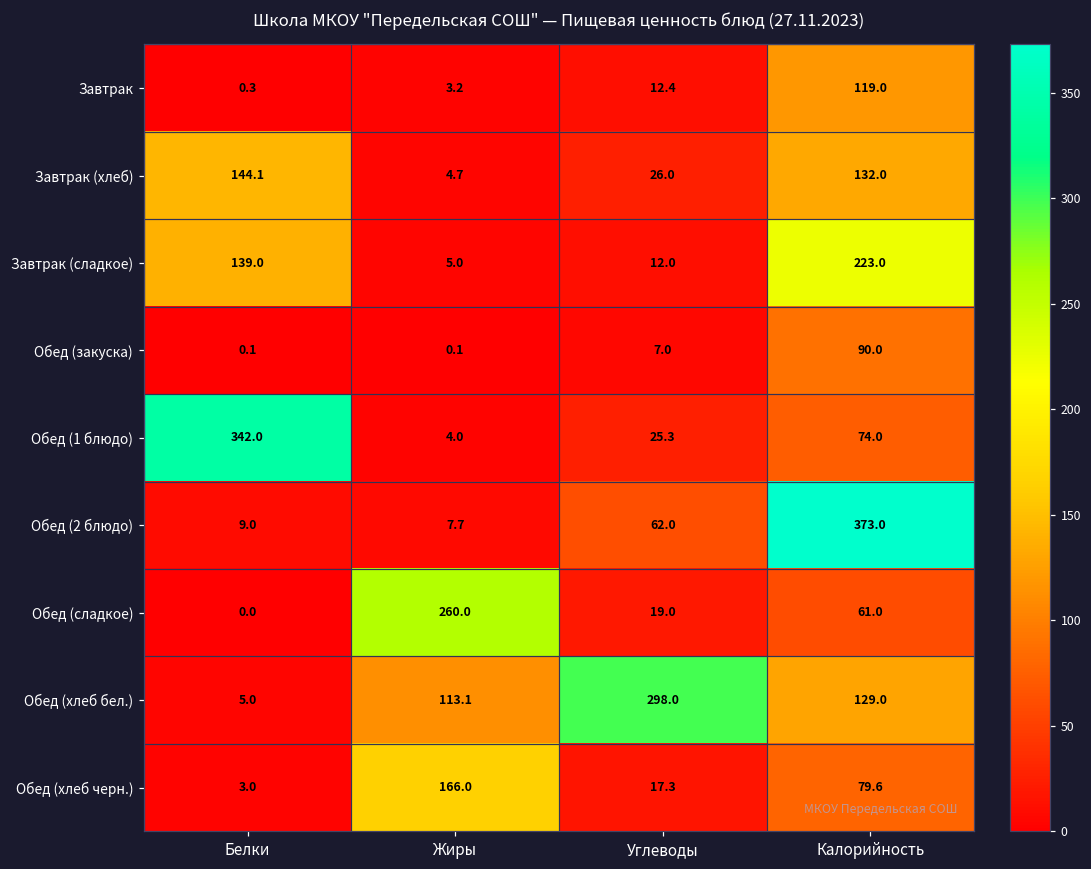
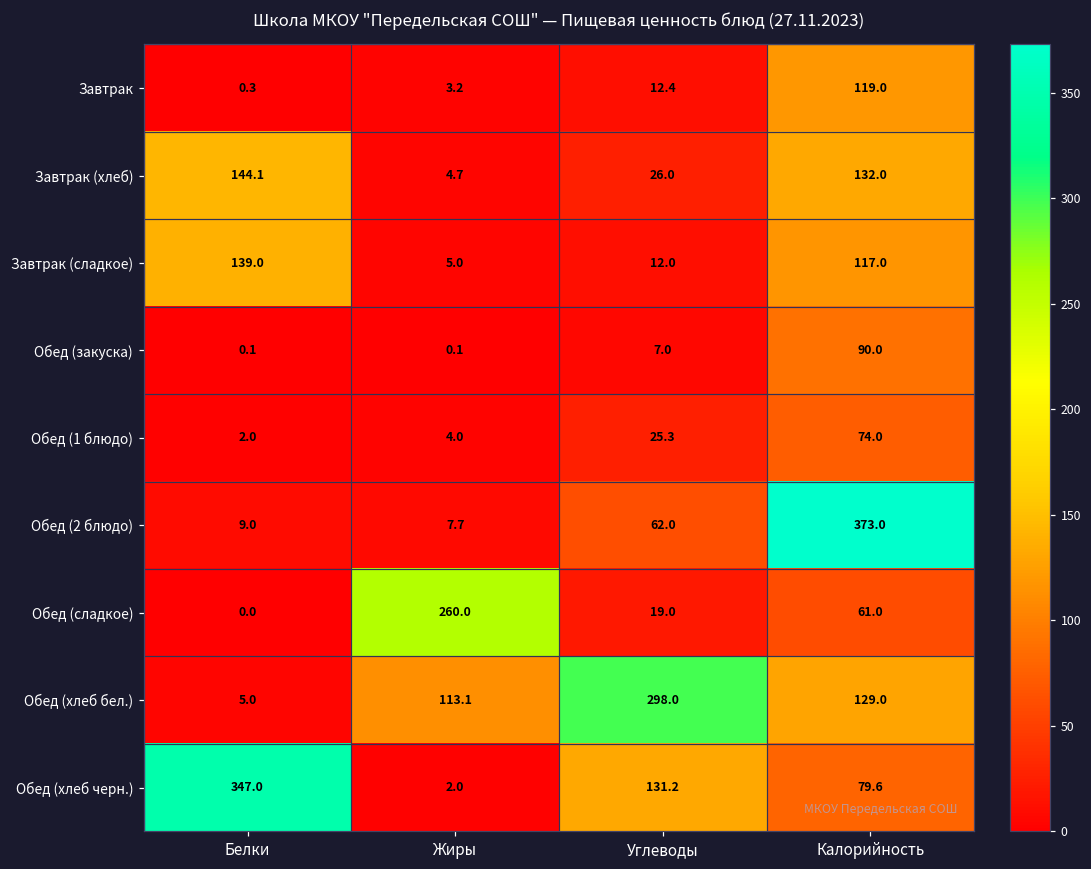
Завтрак (сладкое), Калорийность: 223.0 -> 117.0
Обед (1 блюдо), Белки: 342.0 -> 2.0
Обед (хлеб черн.), Белки: 3.0 -> 347.0
Обед (хлеб черн.), Жиры: 166.0 -> 2.0
Обед (хлеб черн.), Углеводы: 17.3 -> 131.2
